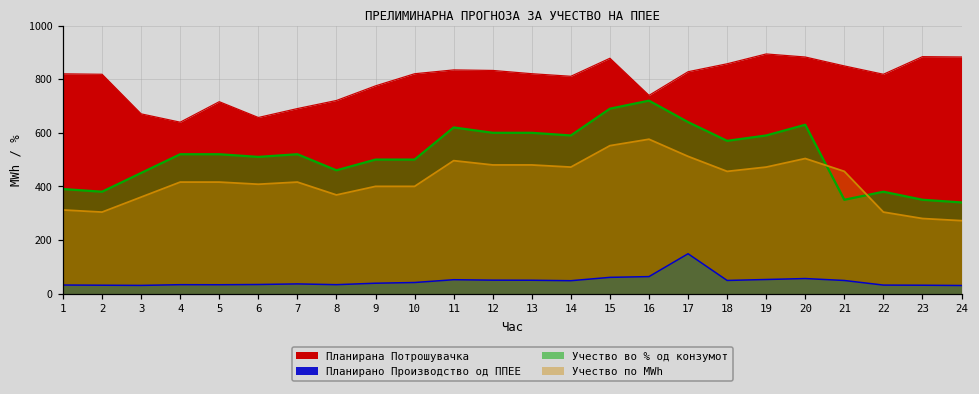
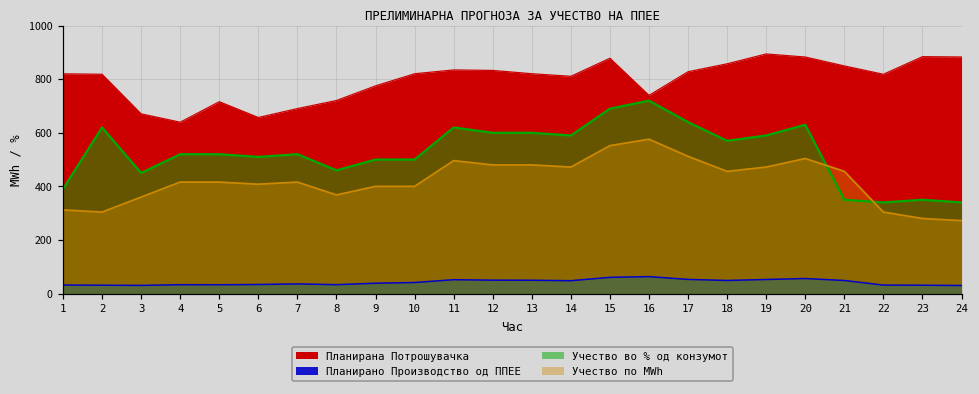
Учество во % од конзумот, 2: 380 -> 620
Планирано Производство од ППЕЕ, 17: 150 -> 50
Учество во % од конзумот, 22: 380 -> 340
